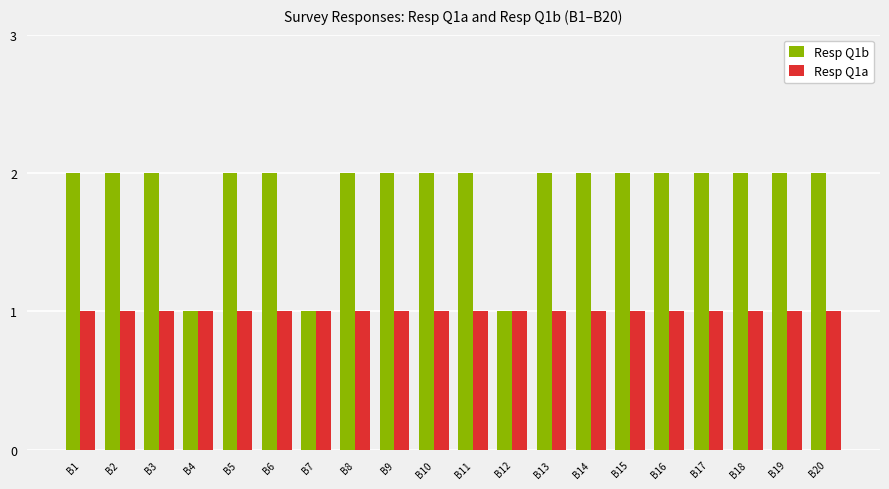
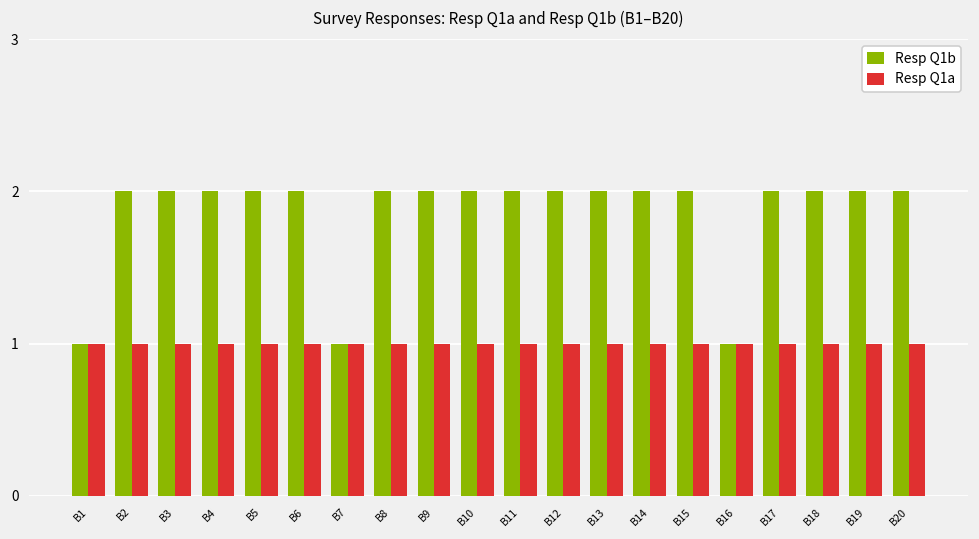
Resp Q1b, B1: 2 -> 1
Resp Q1b, B4: 1 -> 2
Resp Q1b, B12: 1 -> 2
Resp Q1b, B16: 2 -> 1
